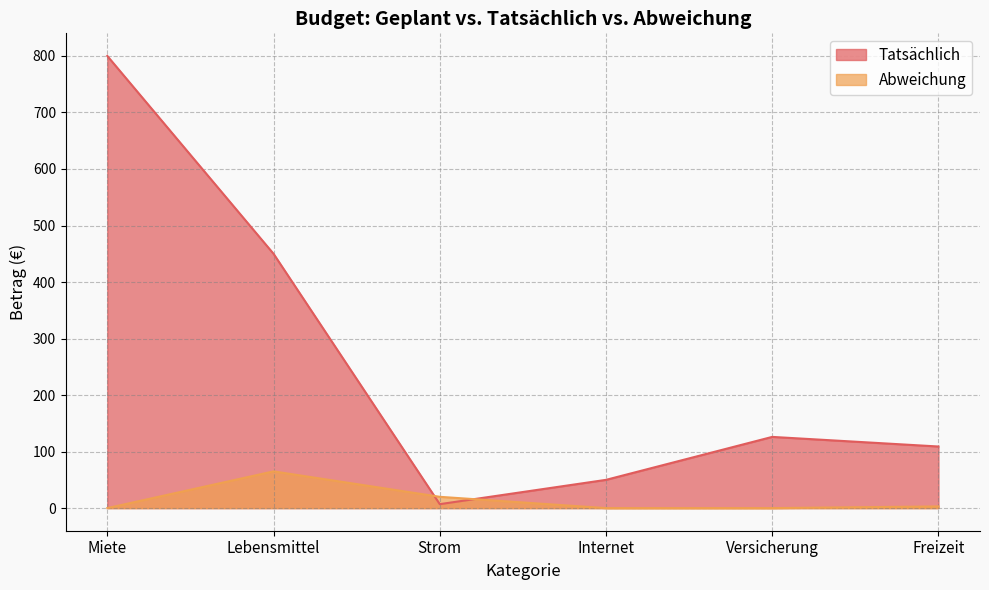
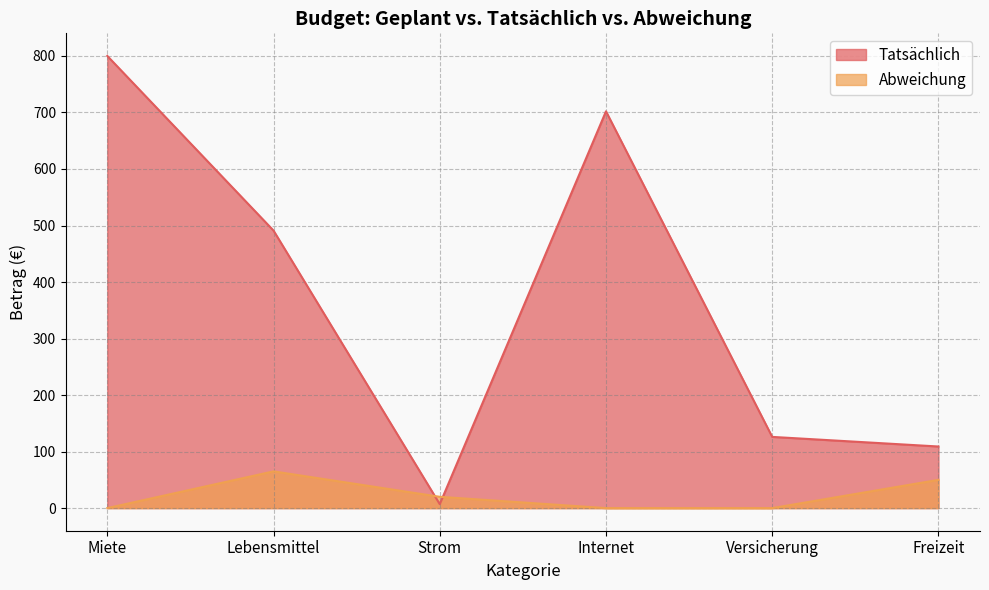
Tatsächlich, Lebensmittel: 450 -> 490
Tatsächlich, Internet: 50 -> 700
Abweichung, Freizeit: 0 -> 50
